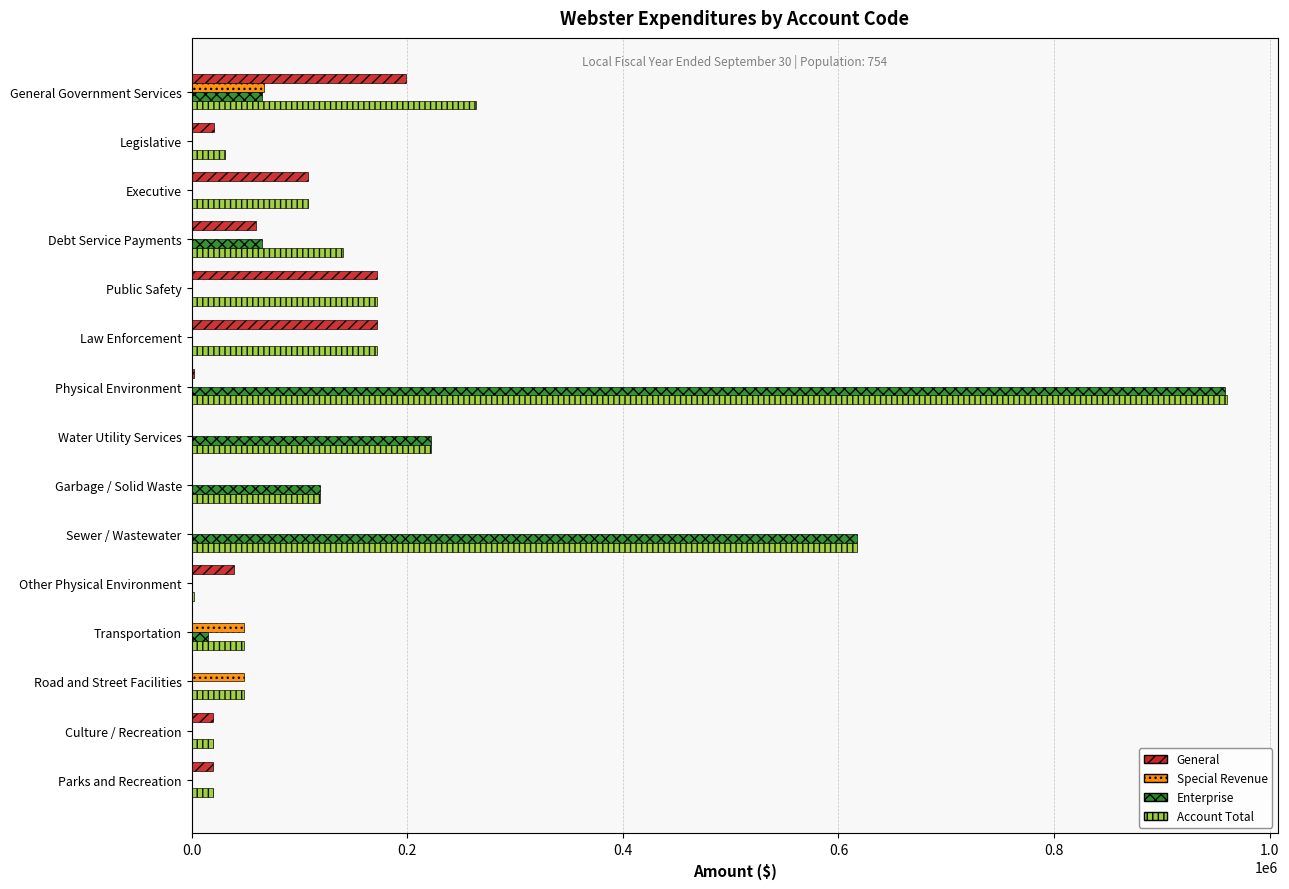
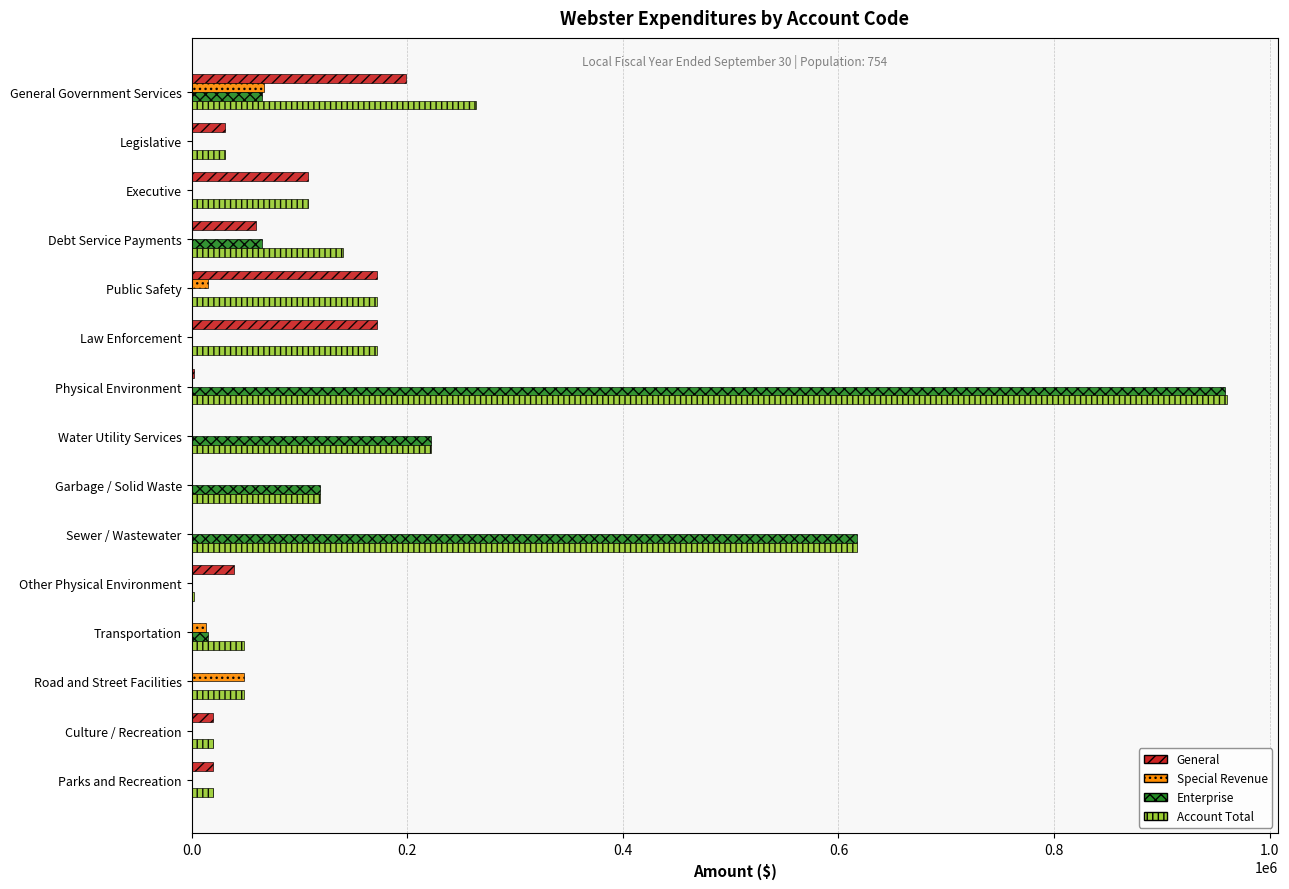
General, Legislative: 21000 -> 31000
Special Revenue, Public Safety: 0 -> 15000
Special Revenue, Transportation: 49000 -> 14000
